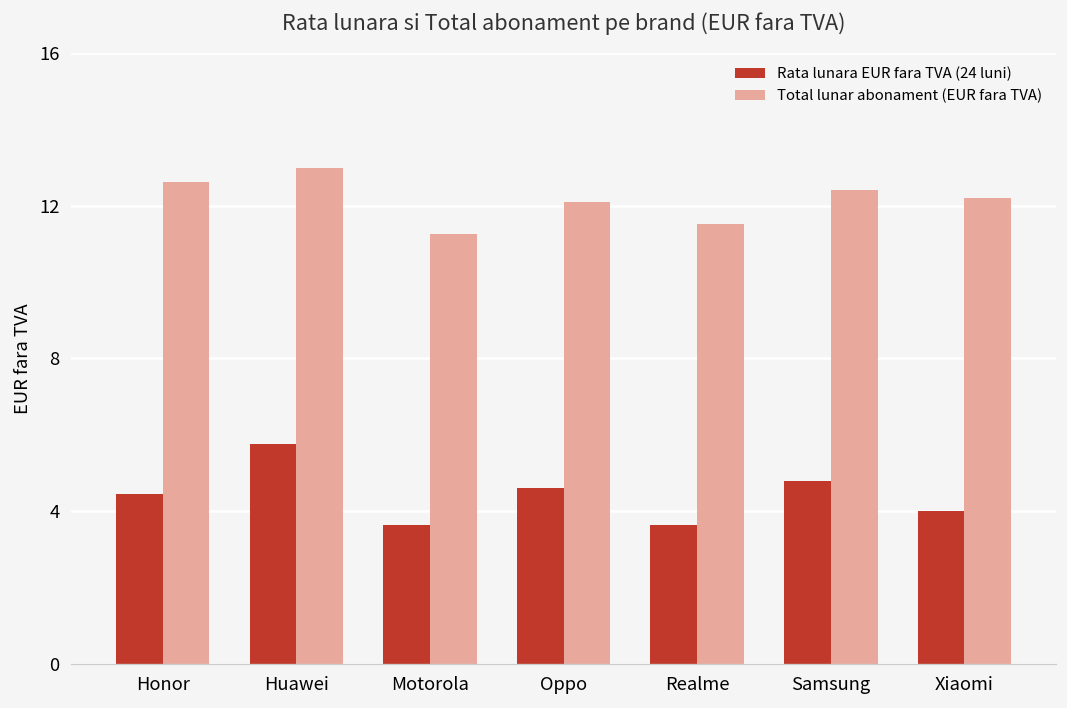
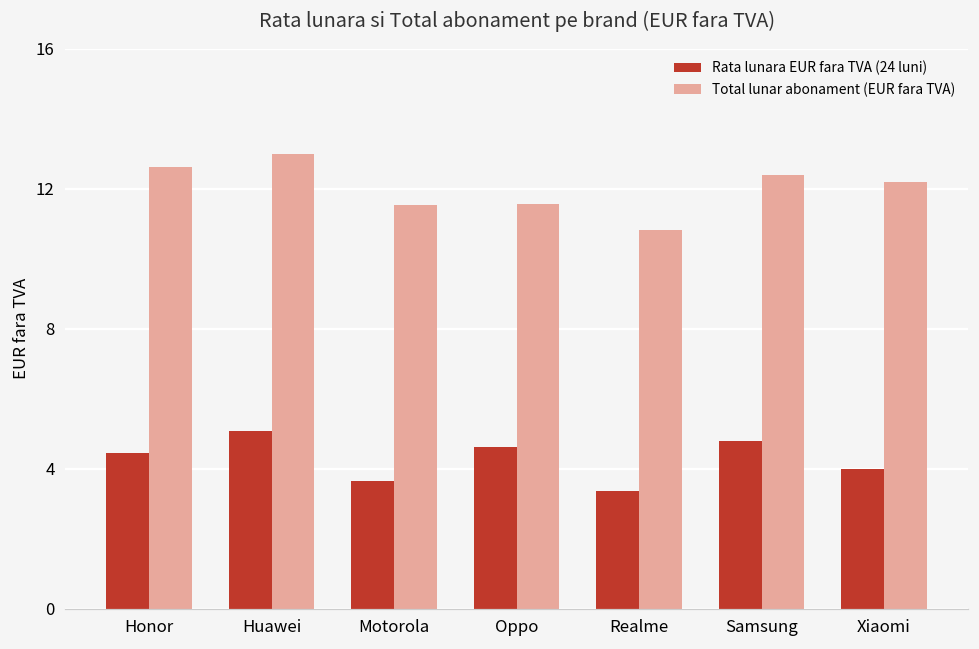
Rata lunara EUR fara TVA (24 luni), Huawei: 5.8 -> 5.1
Total lunar abonament (EUR fara TVA), Motorola: 11.3 -> 11.5
Total lunar abonament (EUR fara TVA), Oppo: 12.1 -> 11.6
Rata lunara EUR fara TVA (24 luni), Realme: 3.6 -> 3.4
Total lunar abonament (EUR fara TVA), Realme: 11.5 -> 10.8
